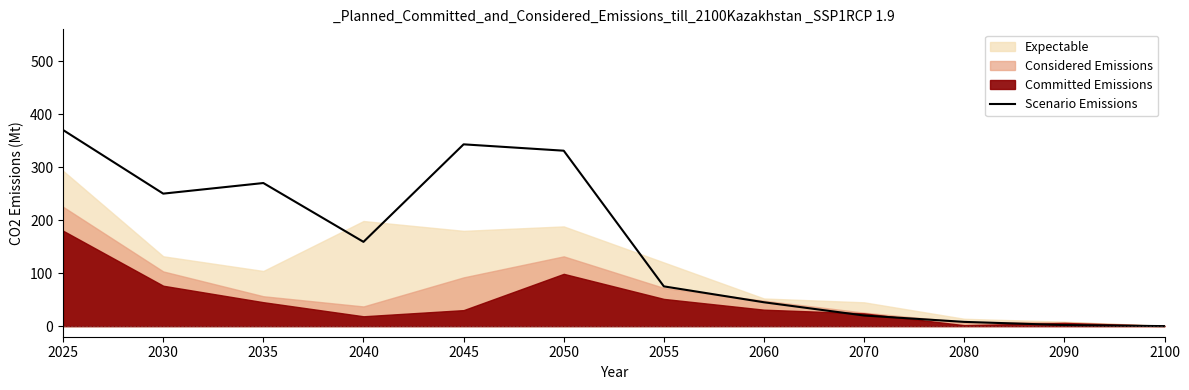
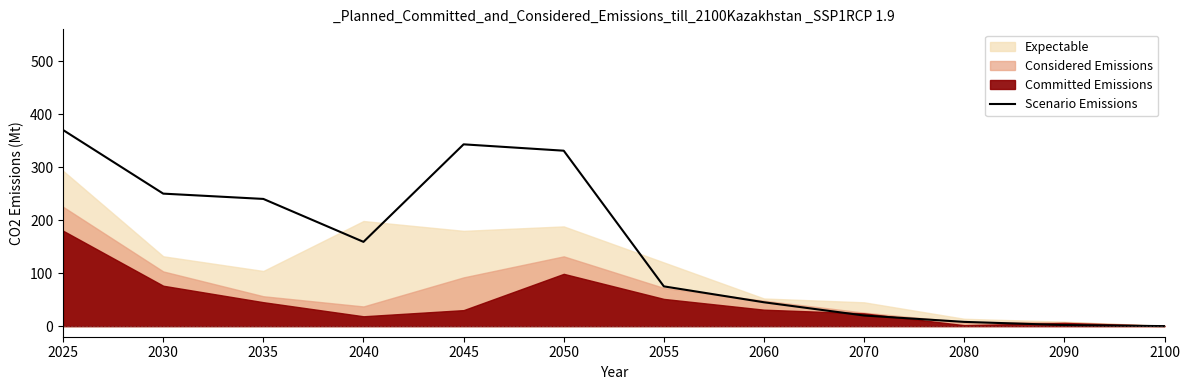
Scenario Emissions, 2035: 270 -> 240
